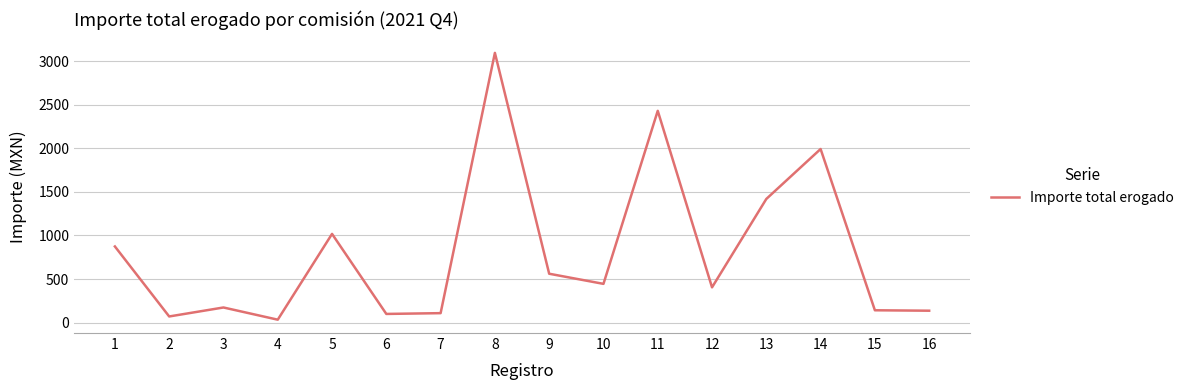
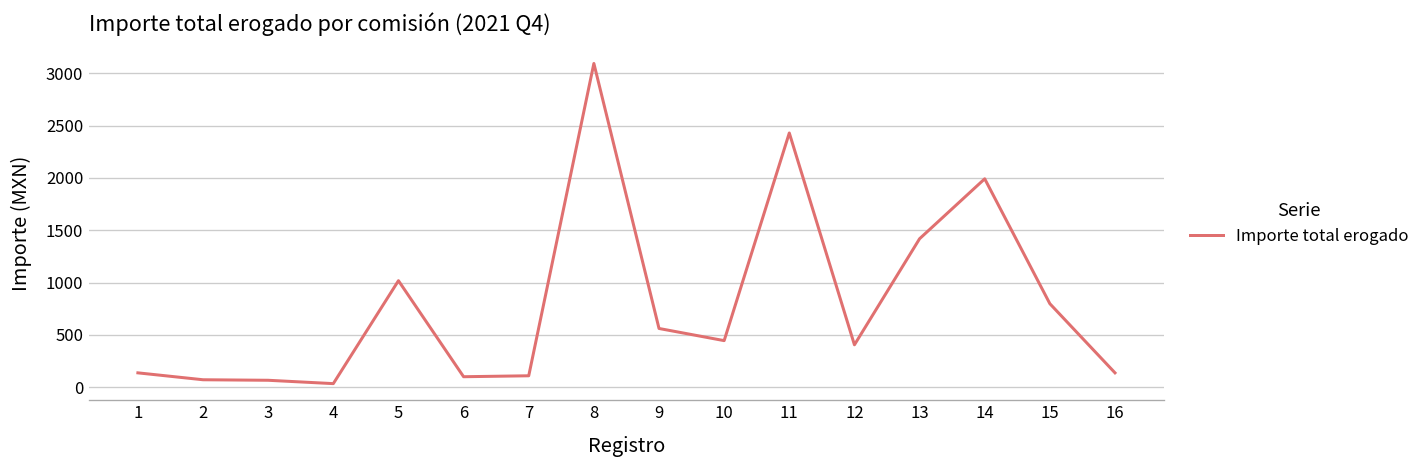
1: 900 -> 100
3: 200 -> 100
15: 100 -> 800
